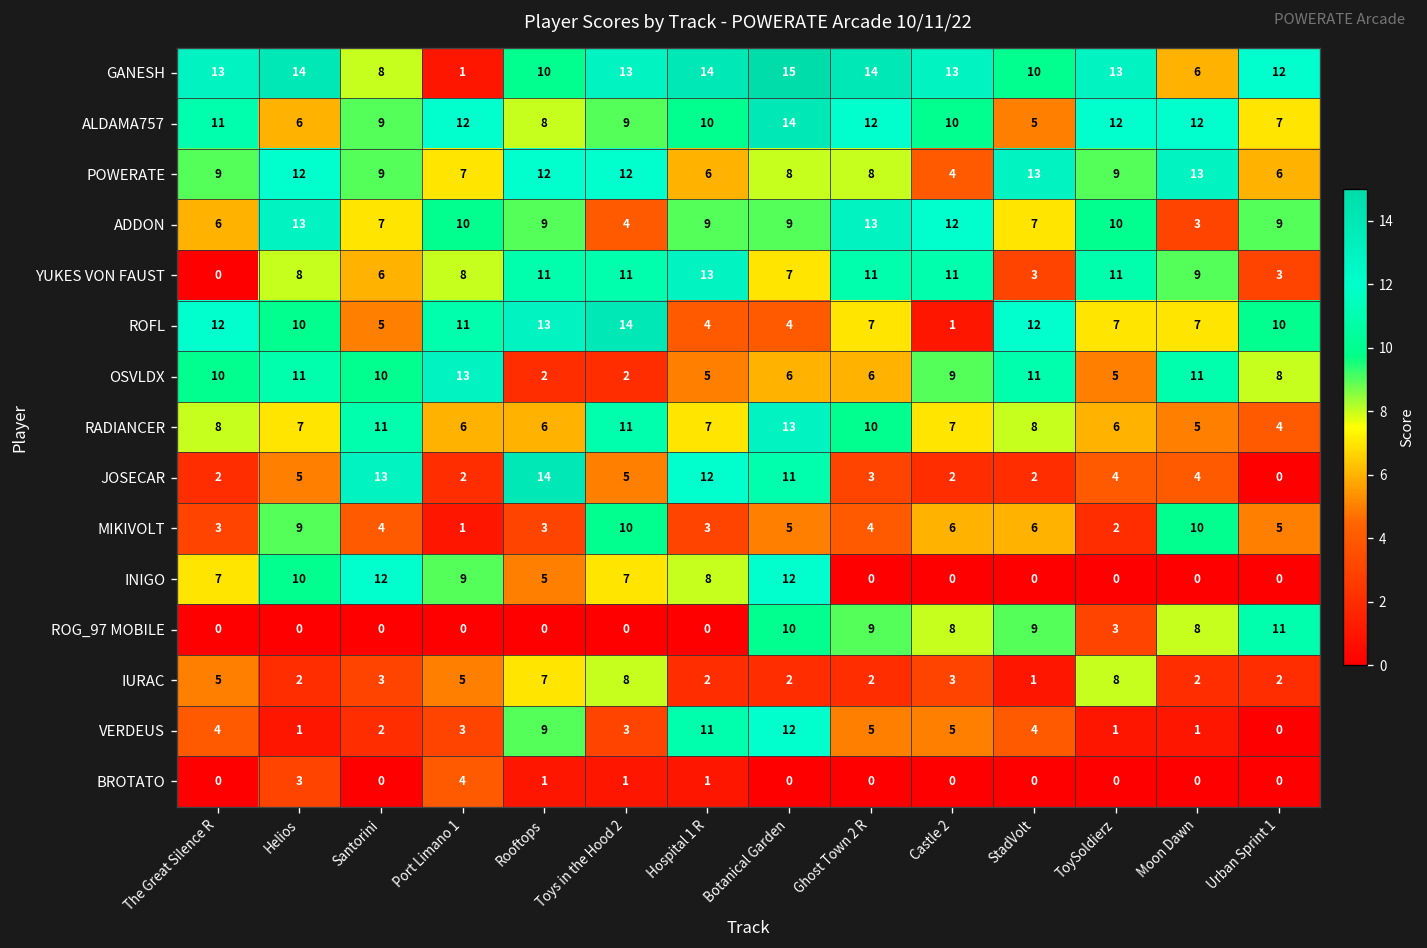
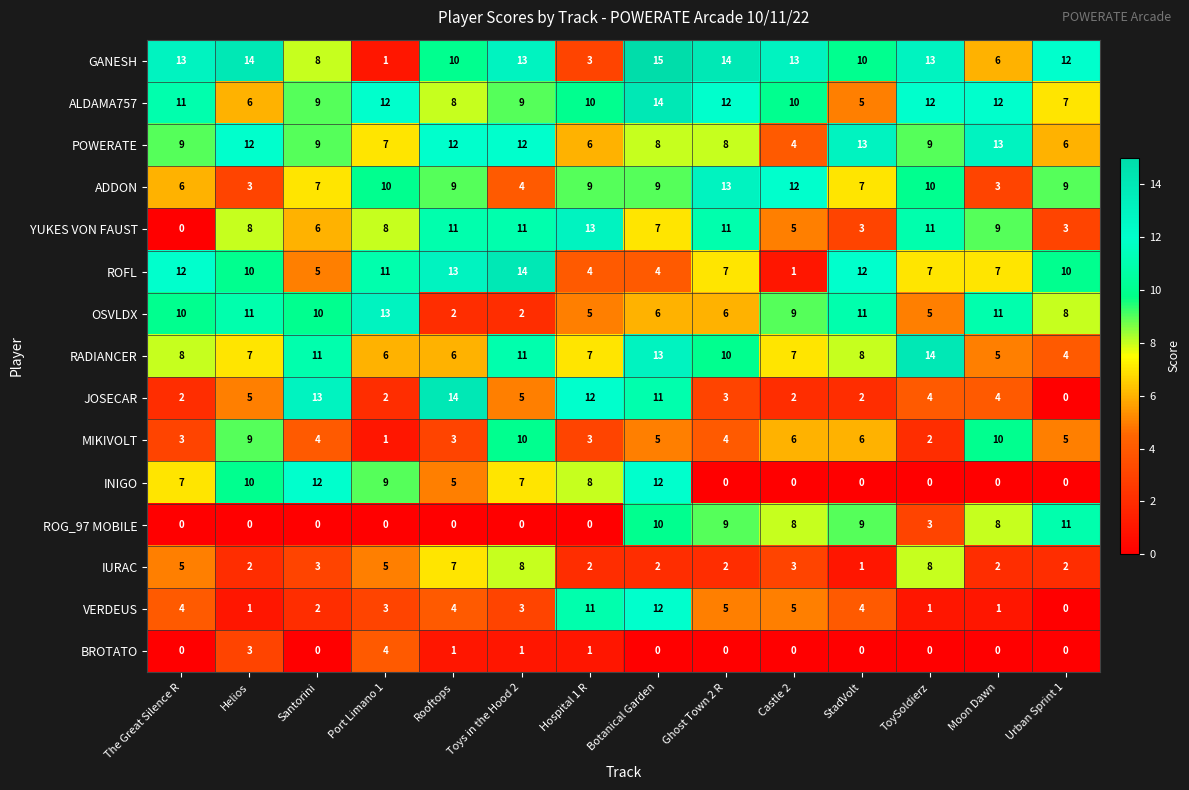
GANESH, Hospital 1 R: 14 -> 3
ADDON, Helios: 13 -> 3
YUKES VON FAUST, Castle 2: 11 -> 5
RADIANCER, ToySoldierz: 6 -> 14
VERDEUS, Rooftops: 9 -> 4
